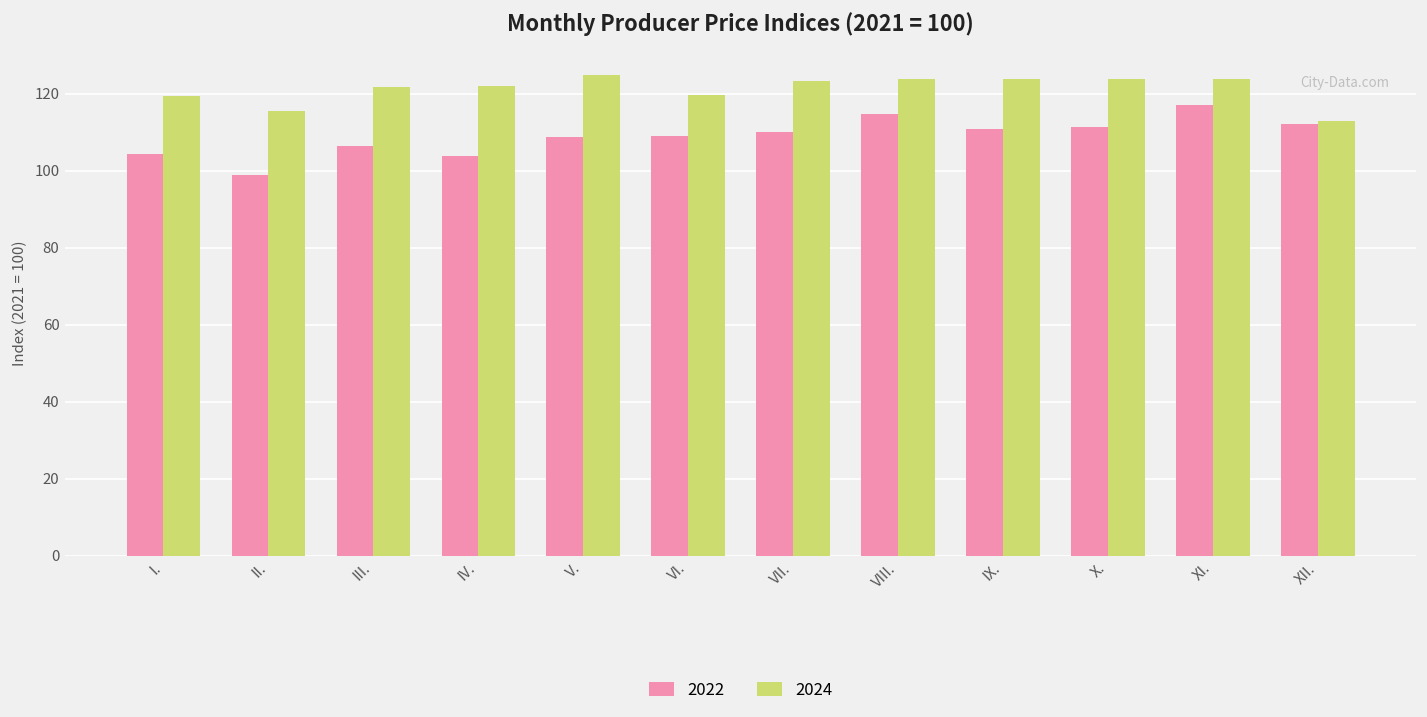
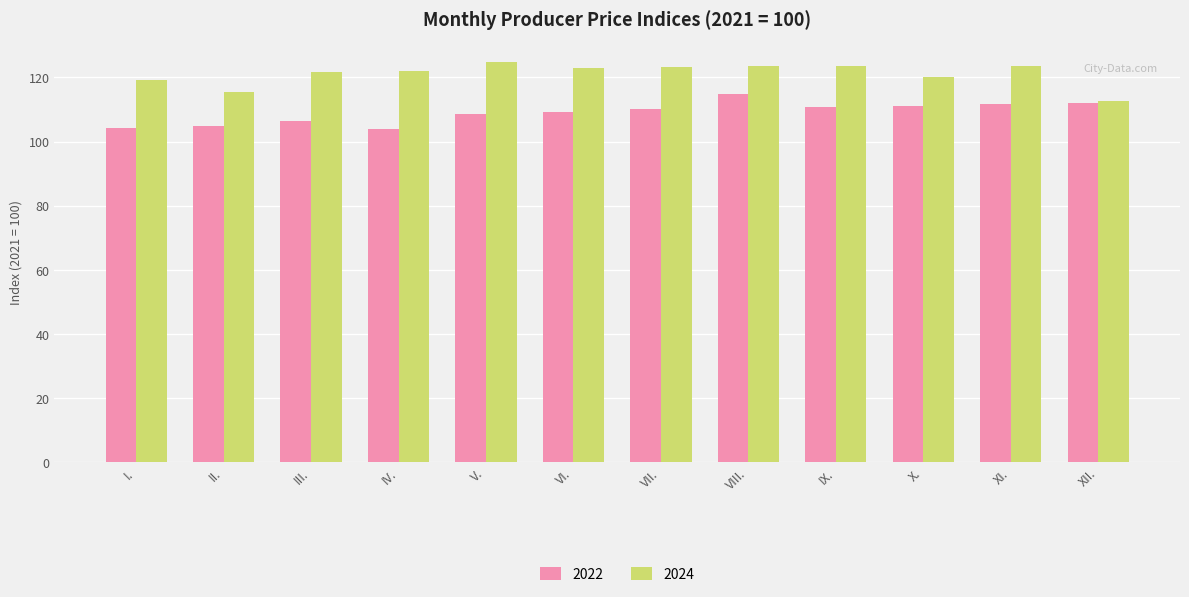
2022, II.: 99 -> 105
2024, VI.: 120 -> 123
2024, X.: 124 -> 120
2022, XI.: 117 -> 112
